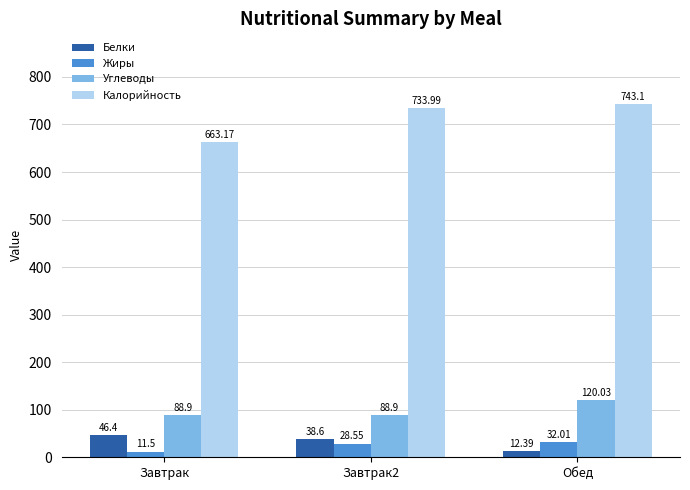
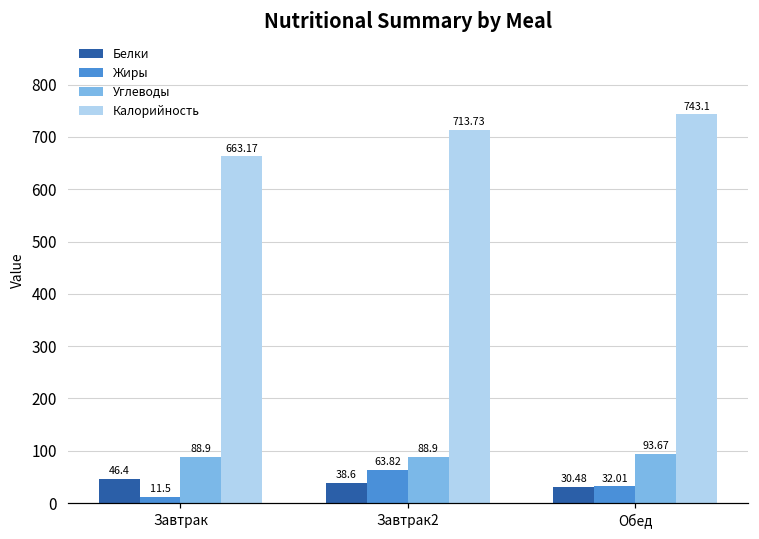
Жиры, Завтрак2: 28.55 -> 63.82
Калорийность, Завтрак2: 733.99 -> 713.73
Белки, Обед: 12.39 -> 30.48
Углеводы, Обед: 120.03 -> 93.67
